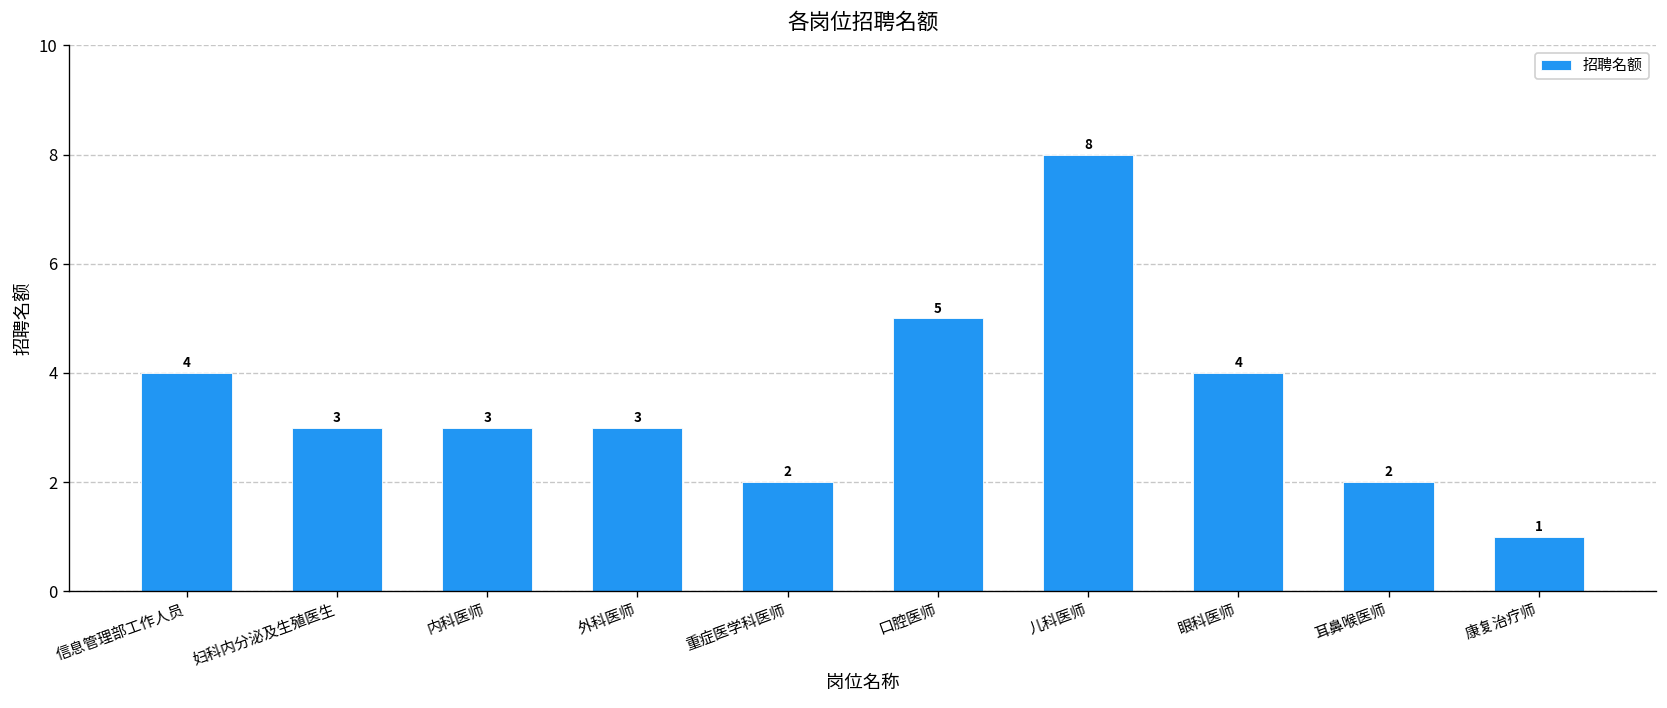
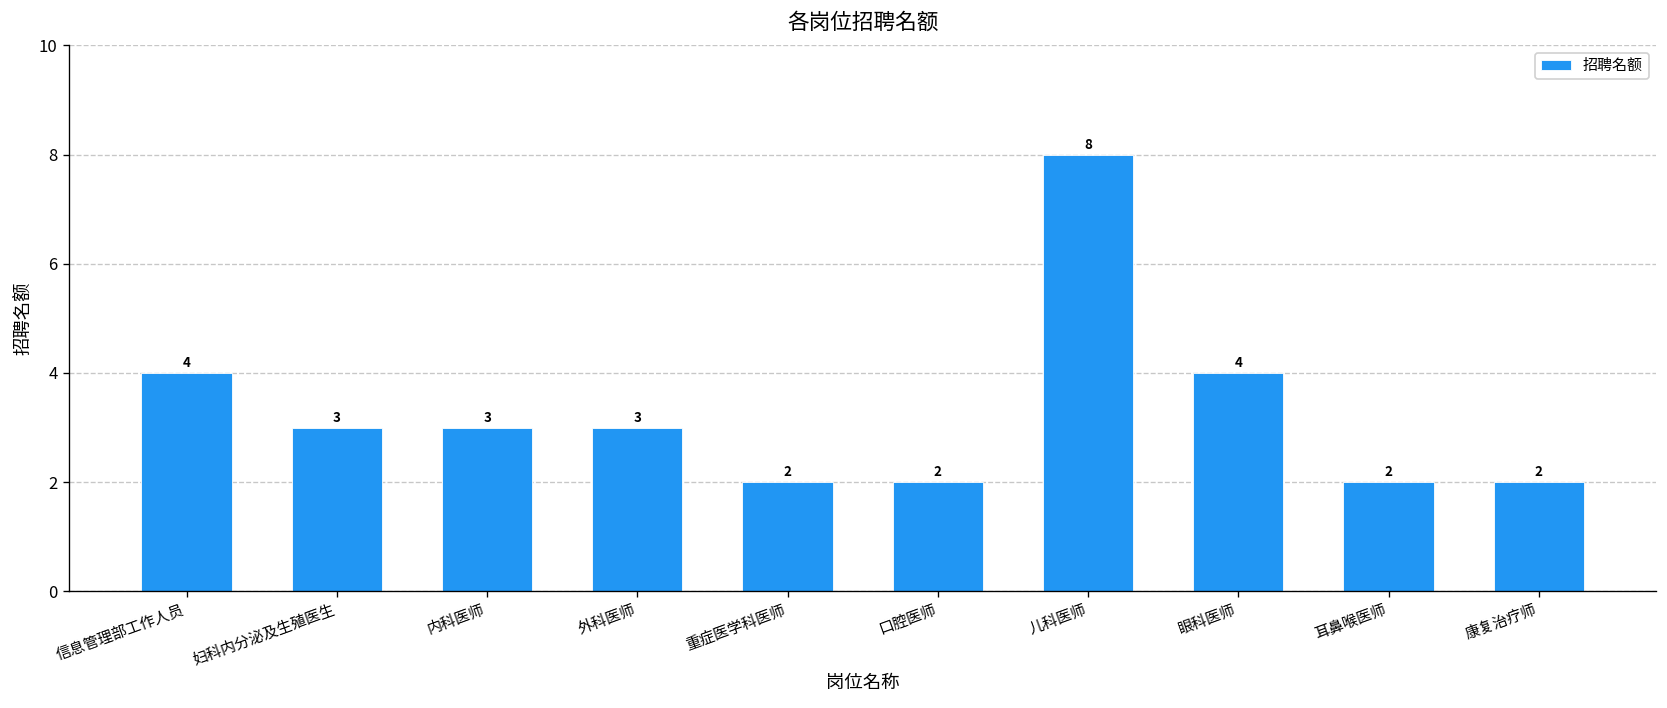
口腔医师: 5 -> 2
康复治疗师: 1 -> 2
